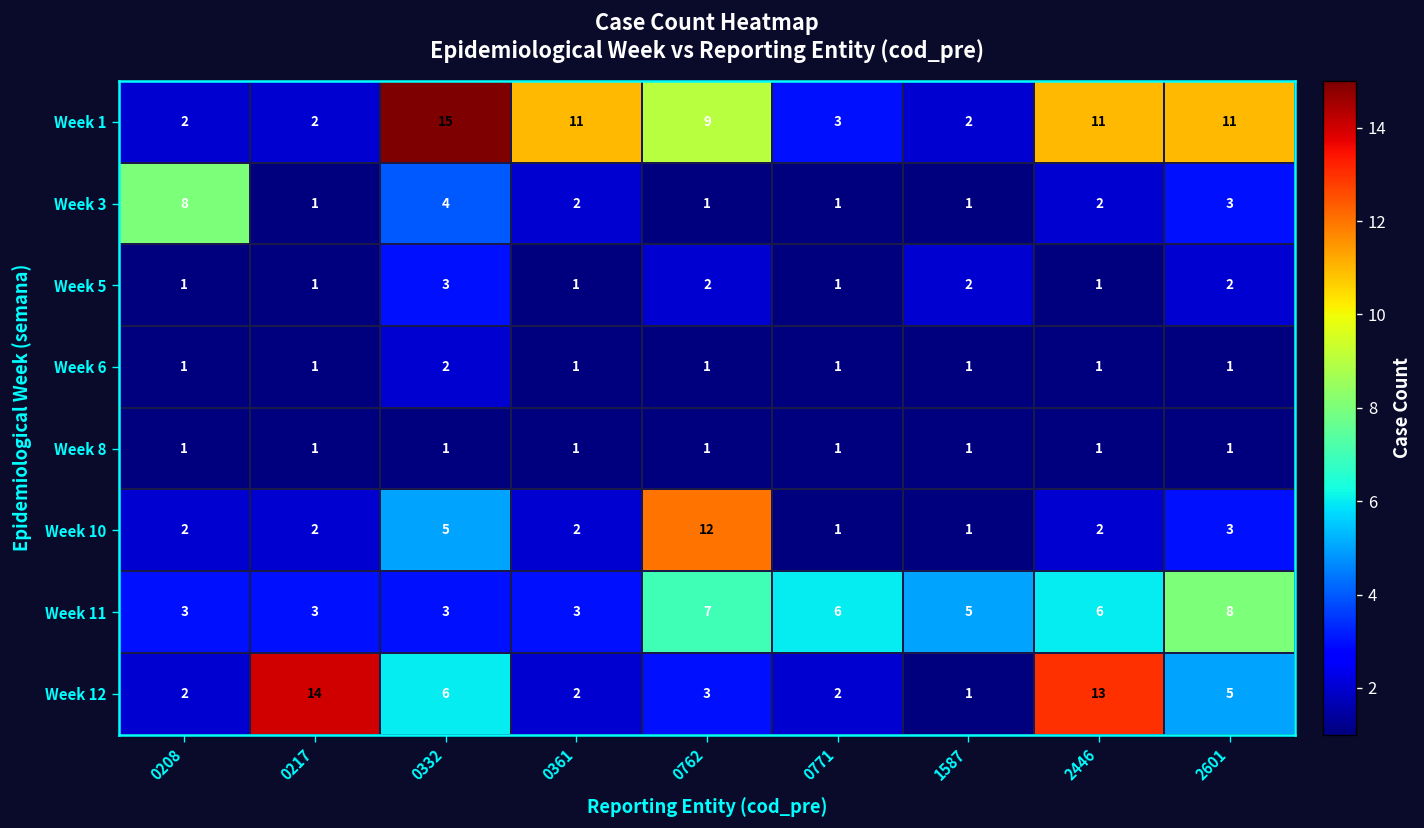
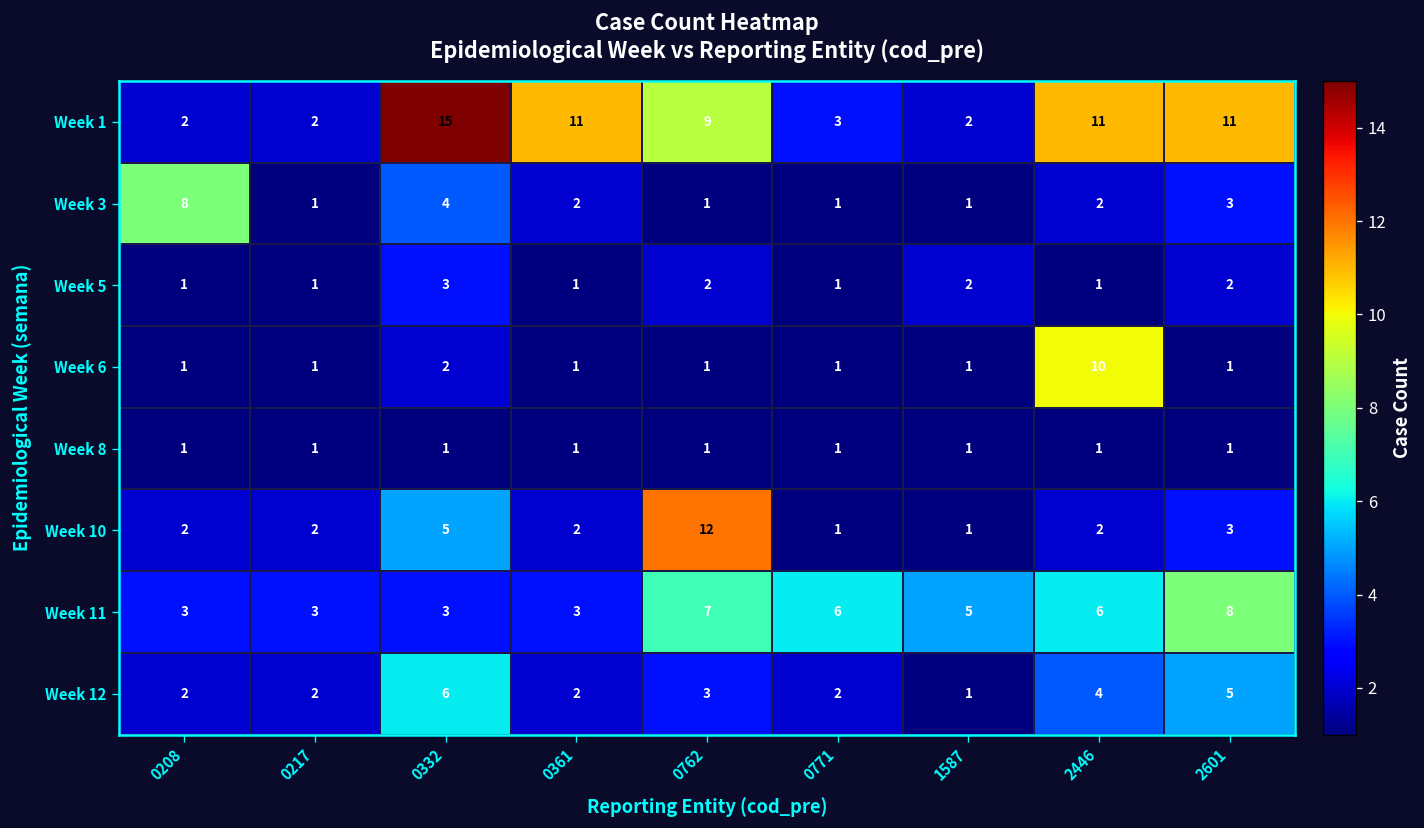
Week 6, 2446: 1 -> 10
Week 12, 0217: 14 -> 2
Week 12, 2446: 13 -> 4
